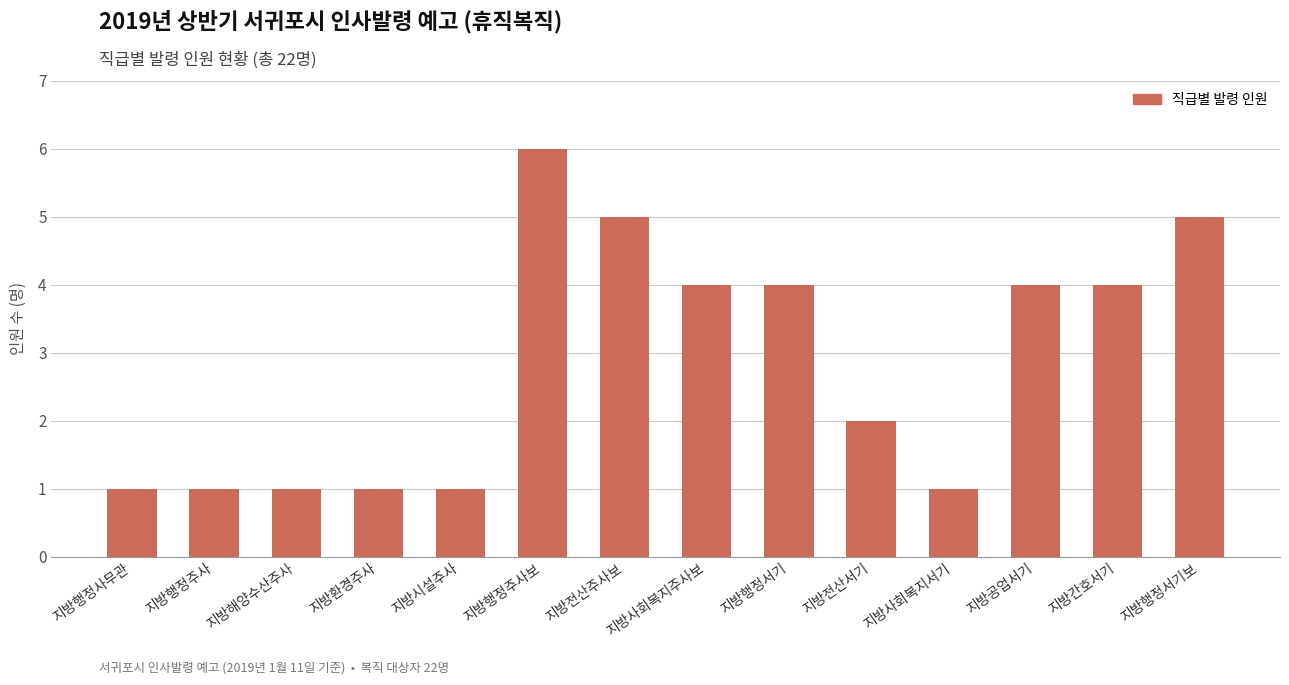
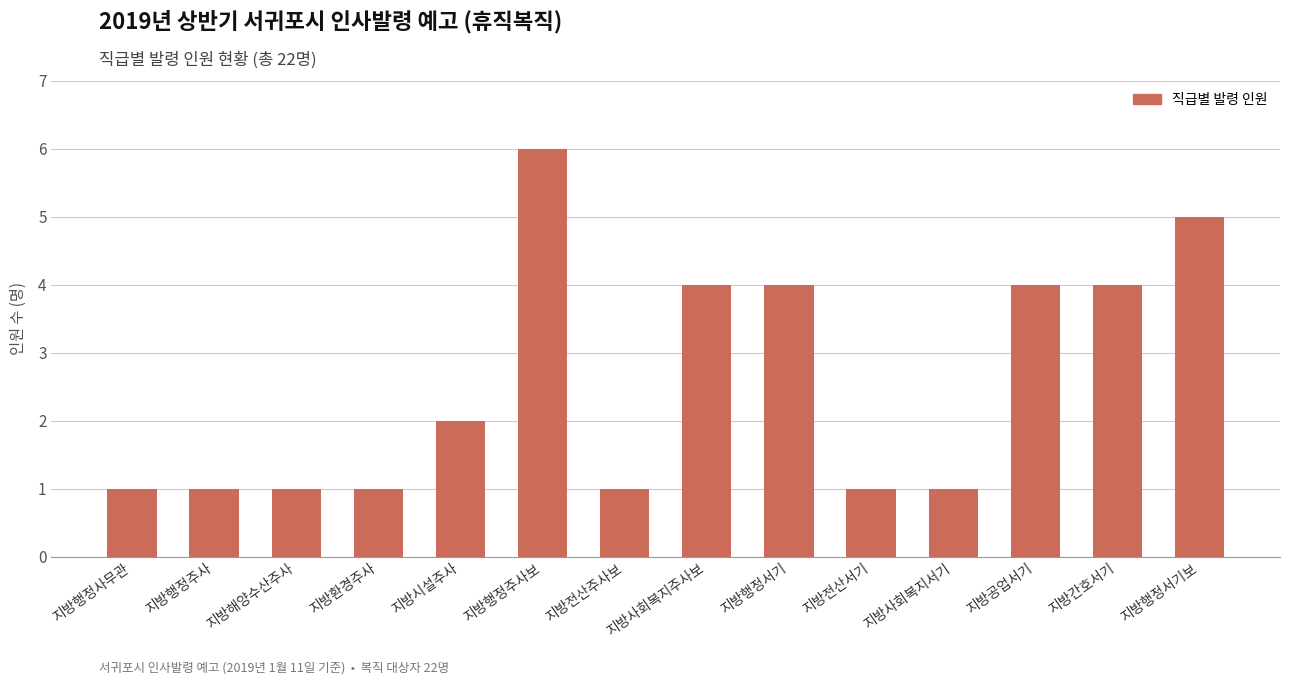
지방시설주사: 1 -> 2
지방전산주사보: 5 -> 1
지방전산서기: 2 -> 1
